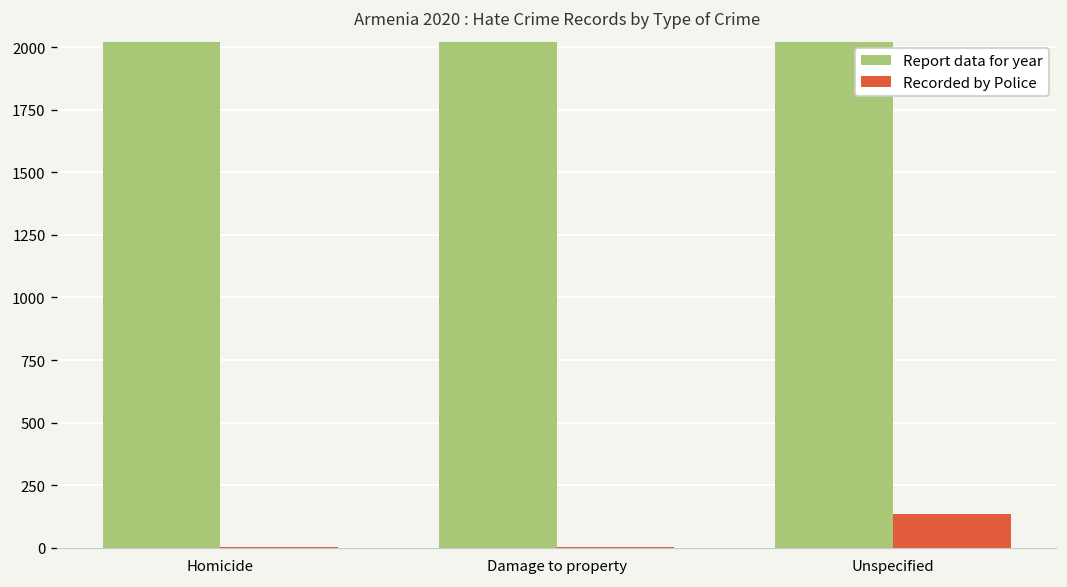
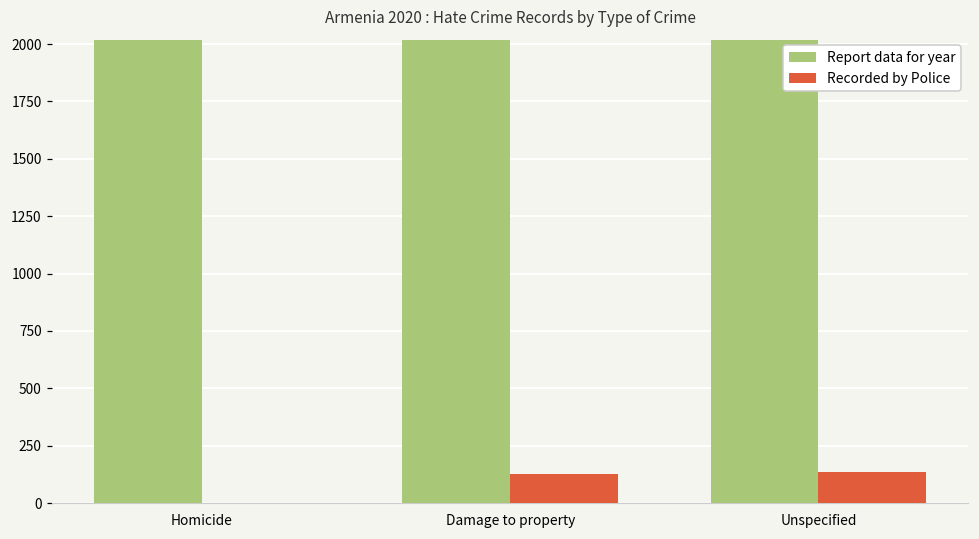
Recorded by Police, Damage to property: 0 -> 130
